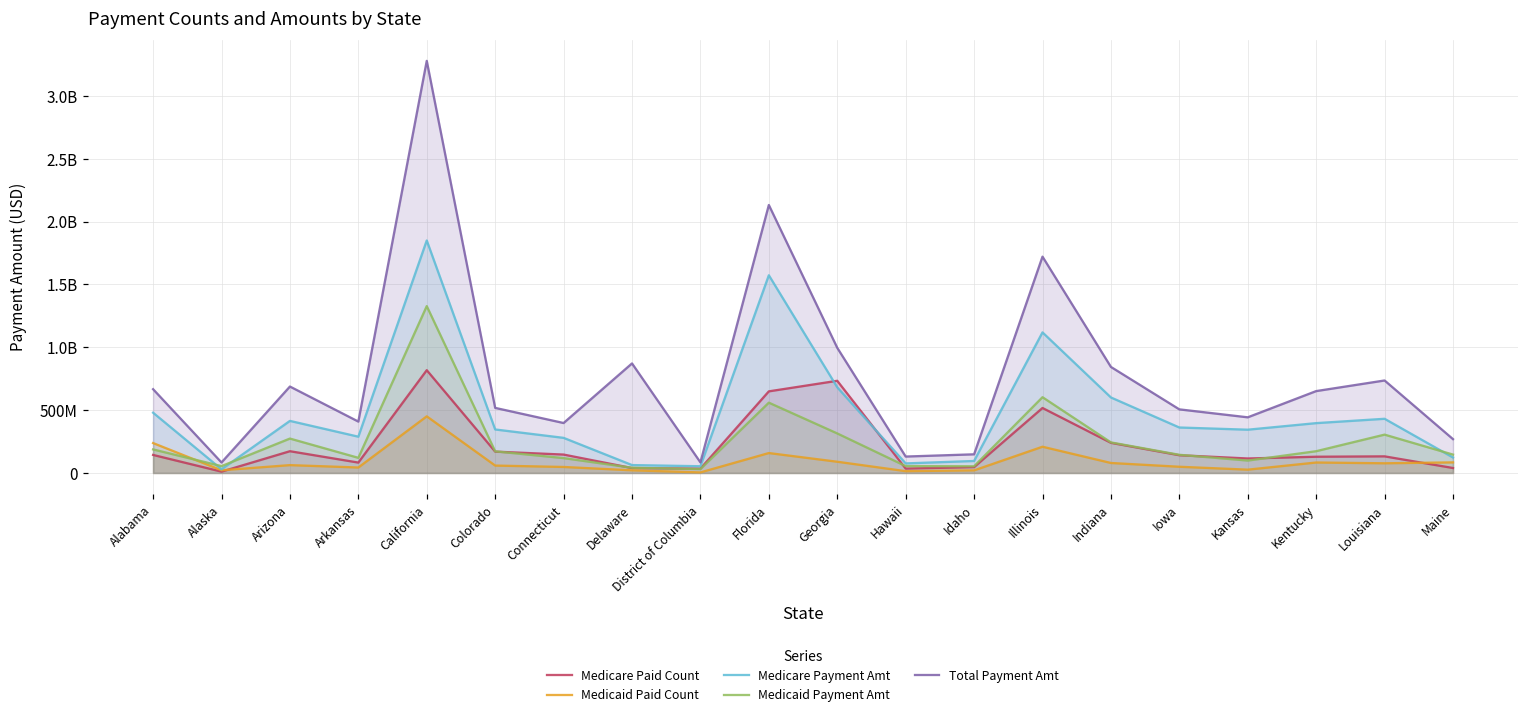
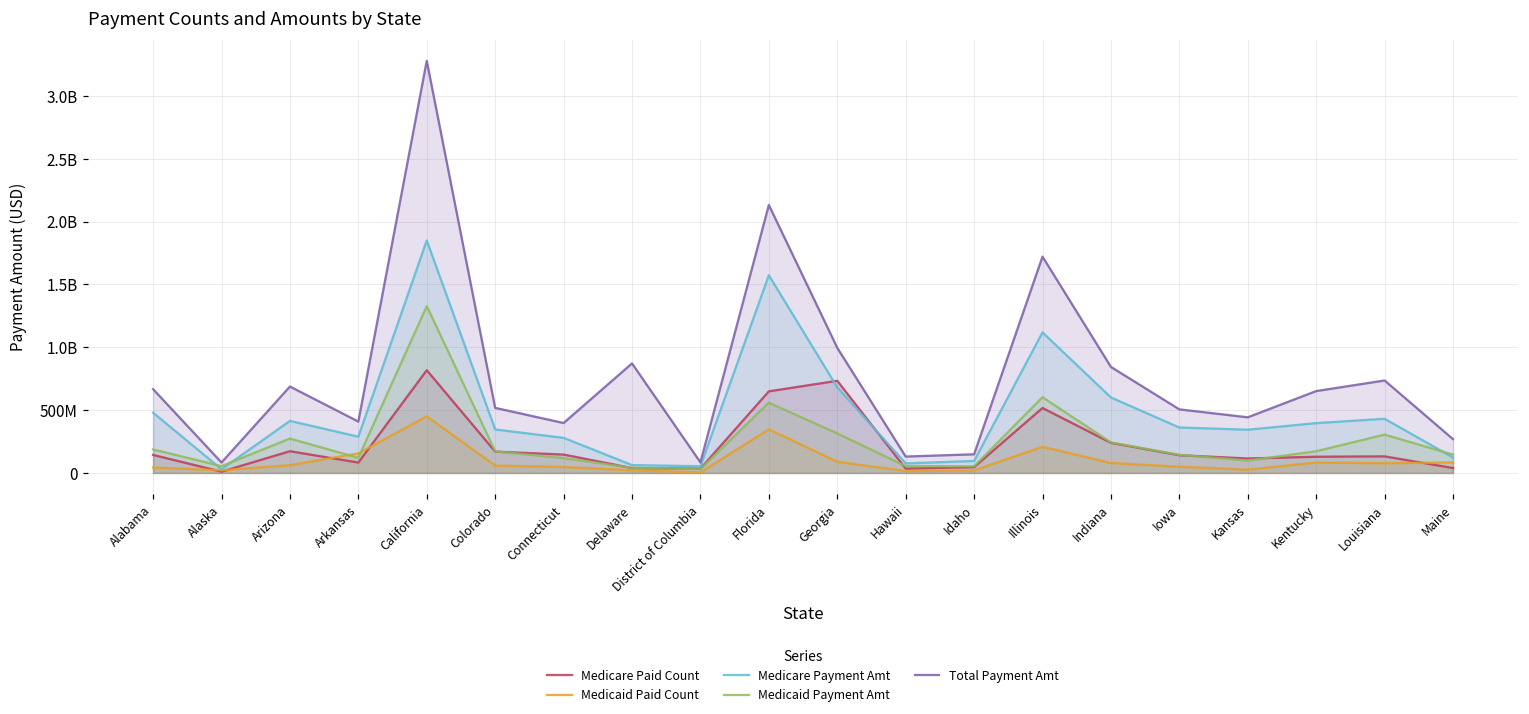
Medicaid Paid Count, Alabama: 240000000 -> 40000000
Medicaid Paid Count, Arkansas: 40000000 -> 160000000
Medicaid Paid Count, Florida: 160000000 -> 350000000
